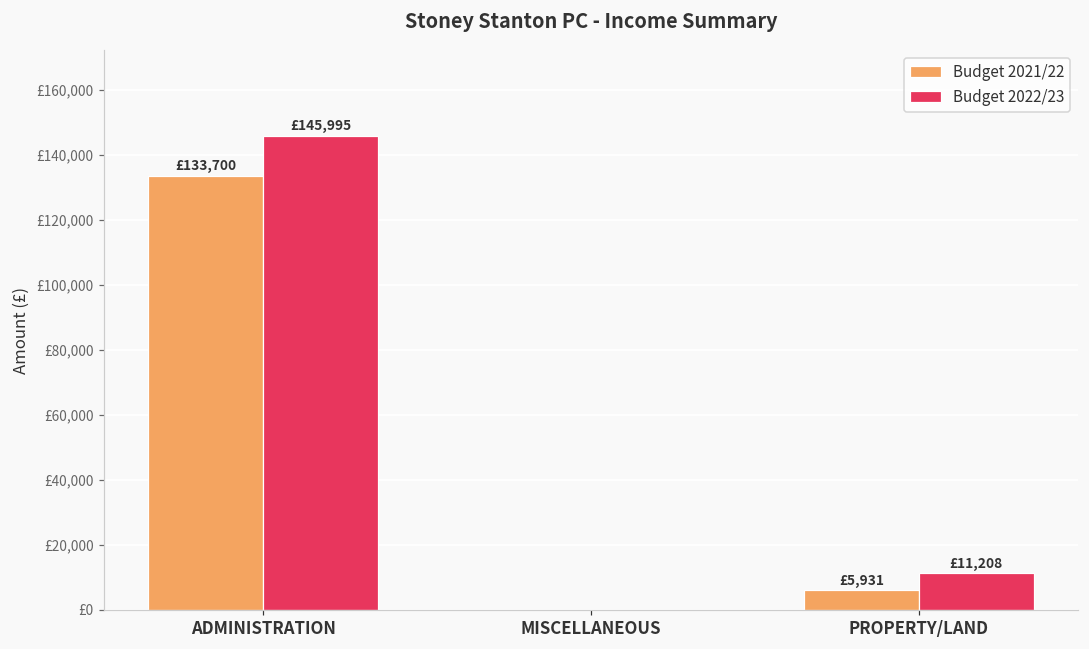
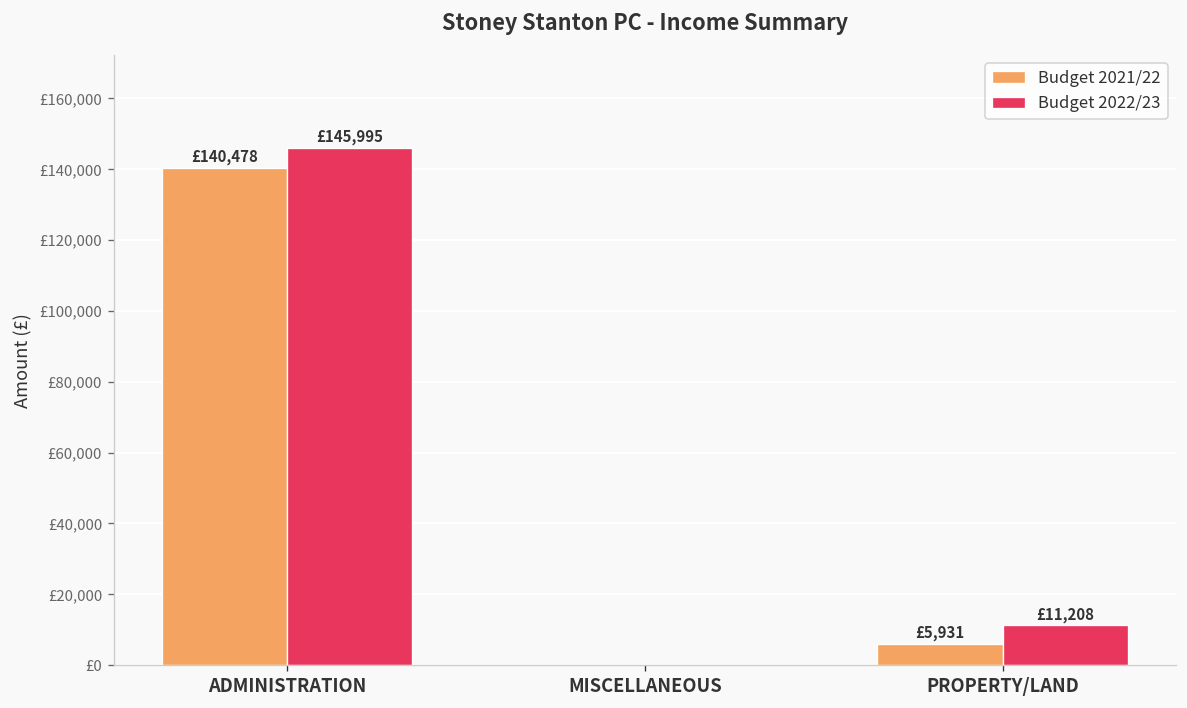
Budget 2021/22, ADMINISTRATION: £133,700 -> £140,478
